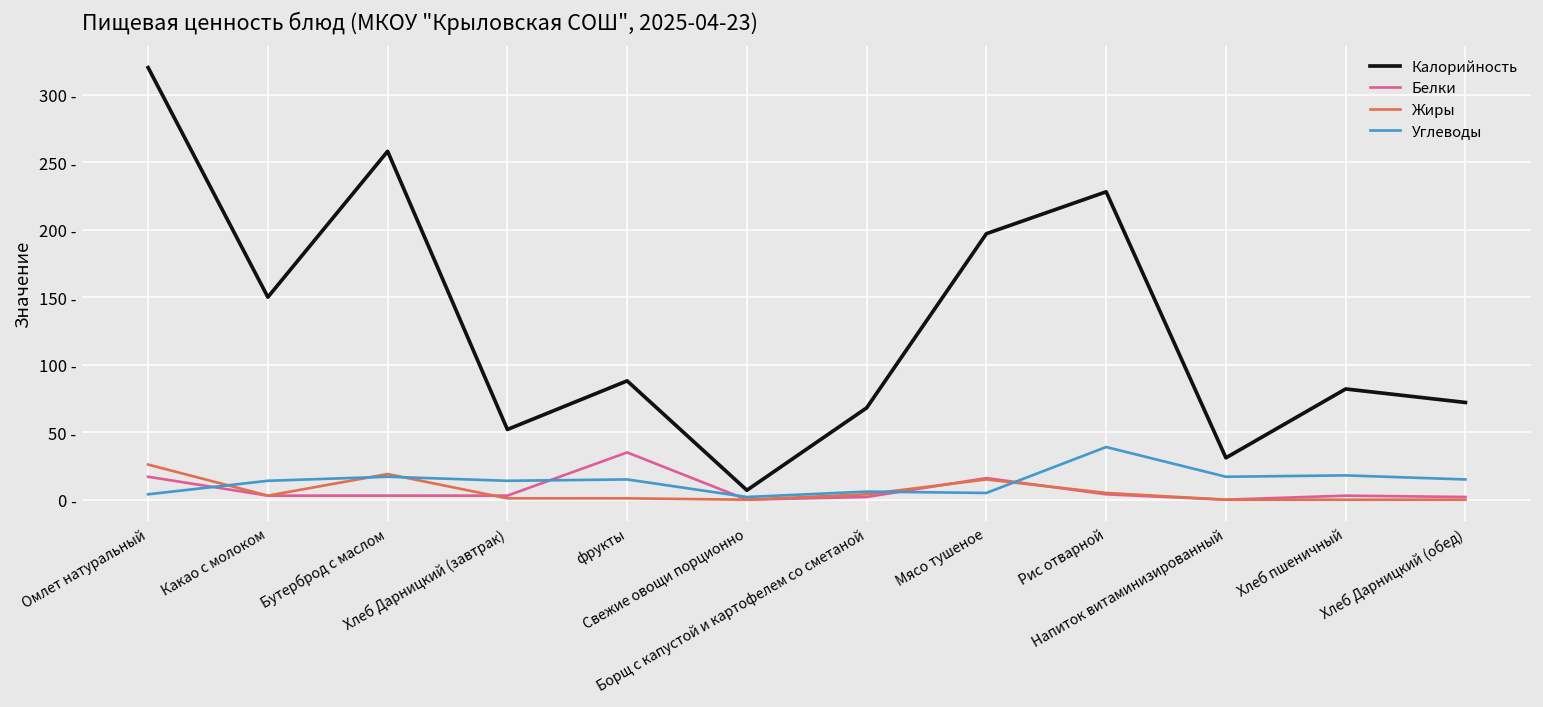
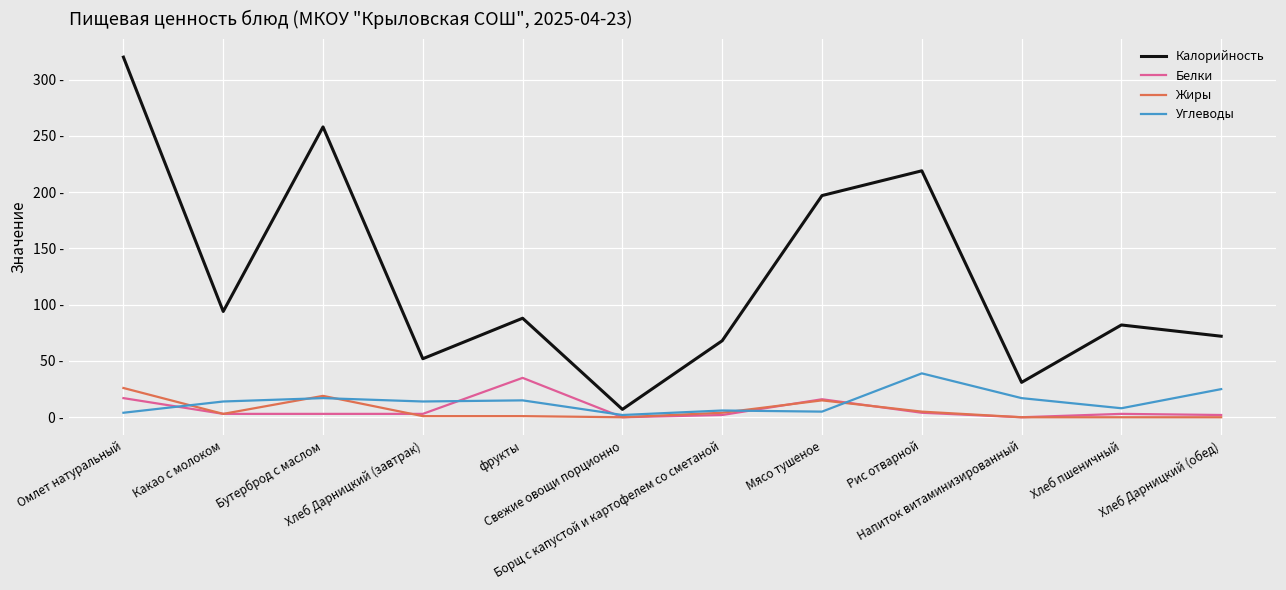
Калорийность, Какао с молоком: 150 - -> 94 -
Калорийность, Рис отварной: 228 - -> 219 -
Углеводы, Хлеб пшеничный: 18 - -> 8 -
Углеводы, Хлеб Дарницкий (обед): 15 - -> 25 -
